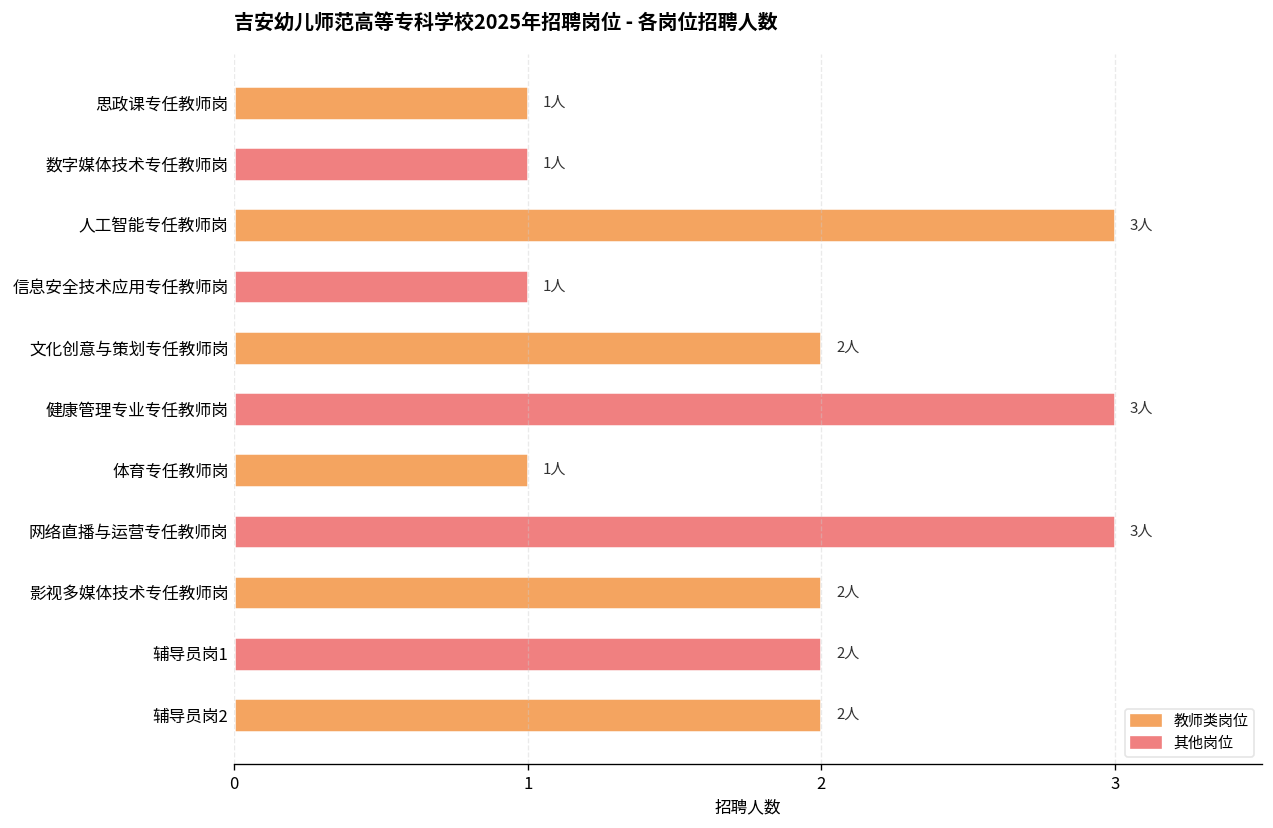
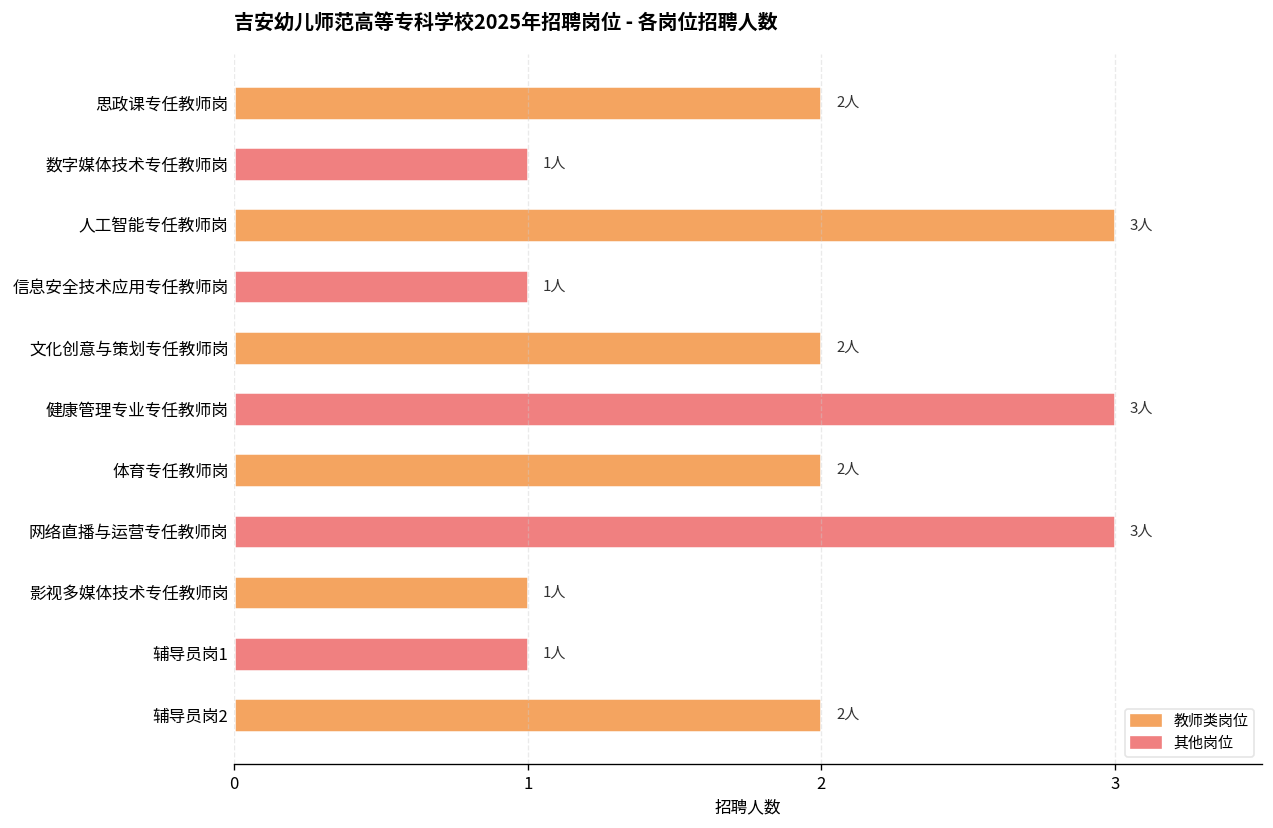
思政课专任教师岗: 1人 -> 2人
体育专任教师岗: 1人 -> 2人
影视多媒体技术专任教师岗: 2人 -> 1人
辅导员岗1: 2人 -> 1人
